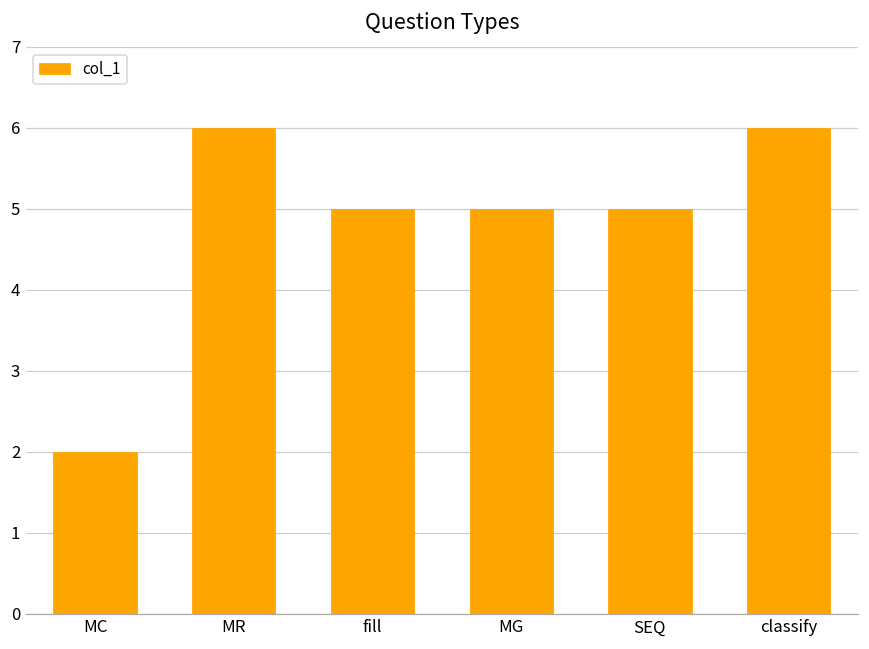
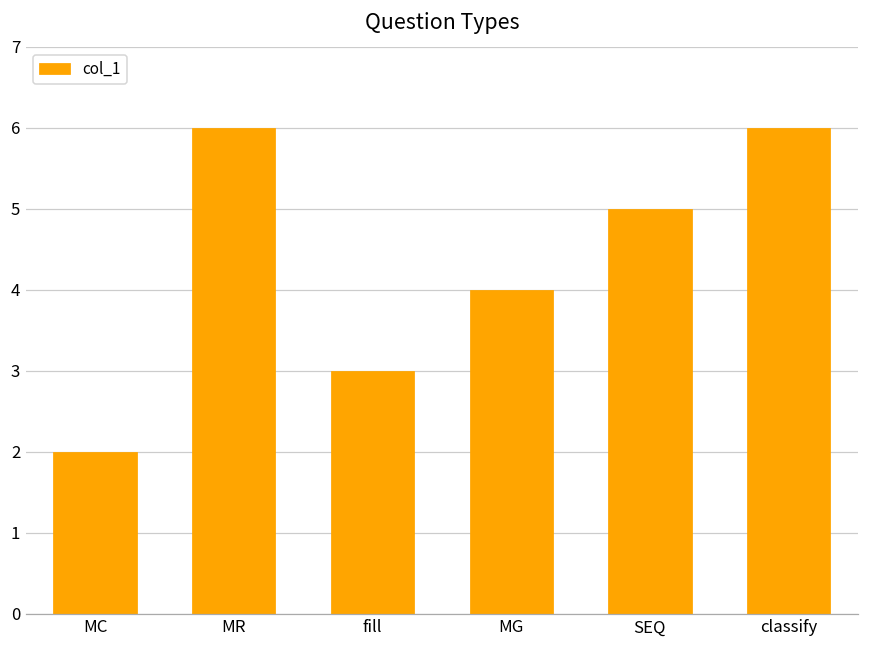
fill: 5 -> 3
MG: 5 -> 4
